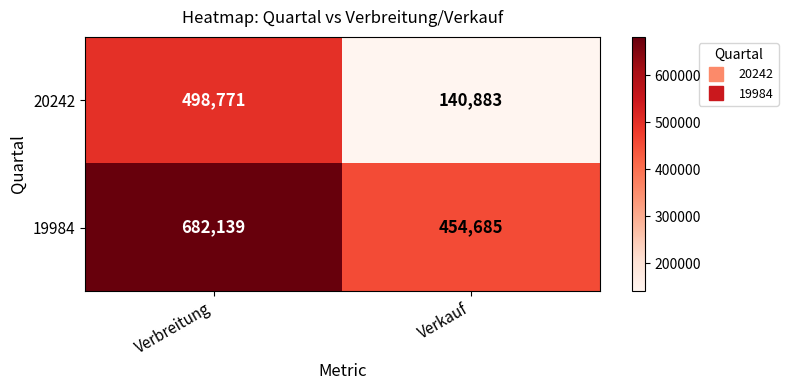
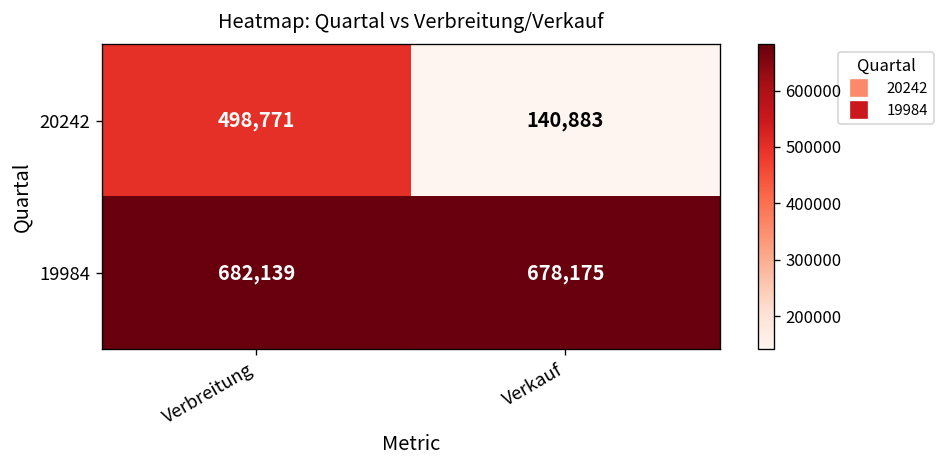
19984, Verkauf: 454,685 -> 678,175
